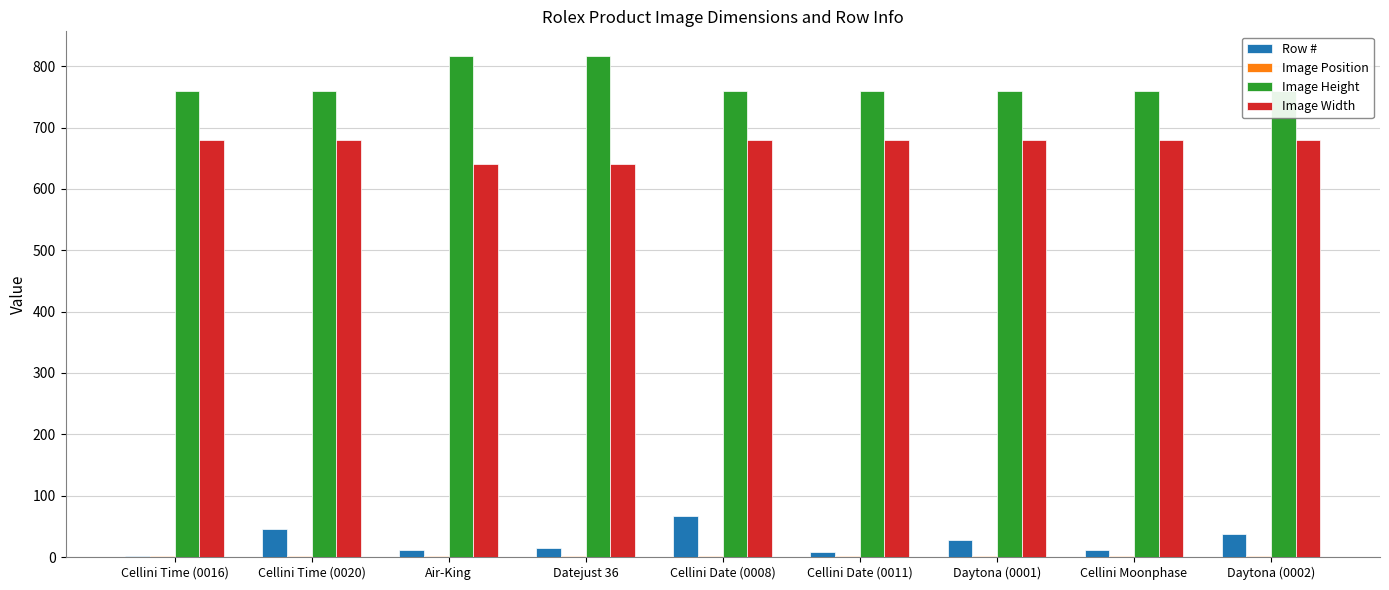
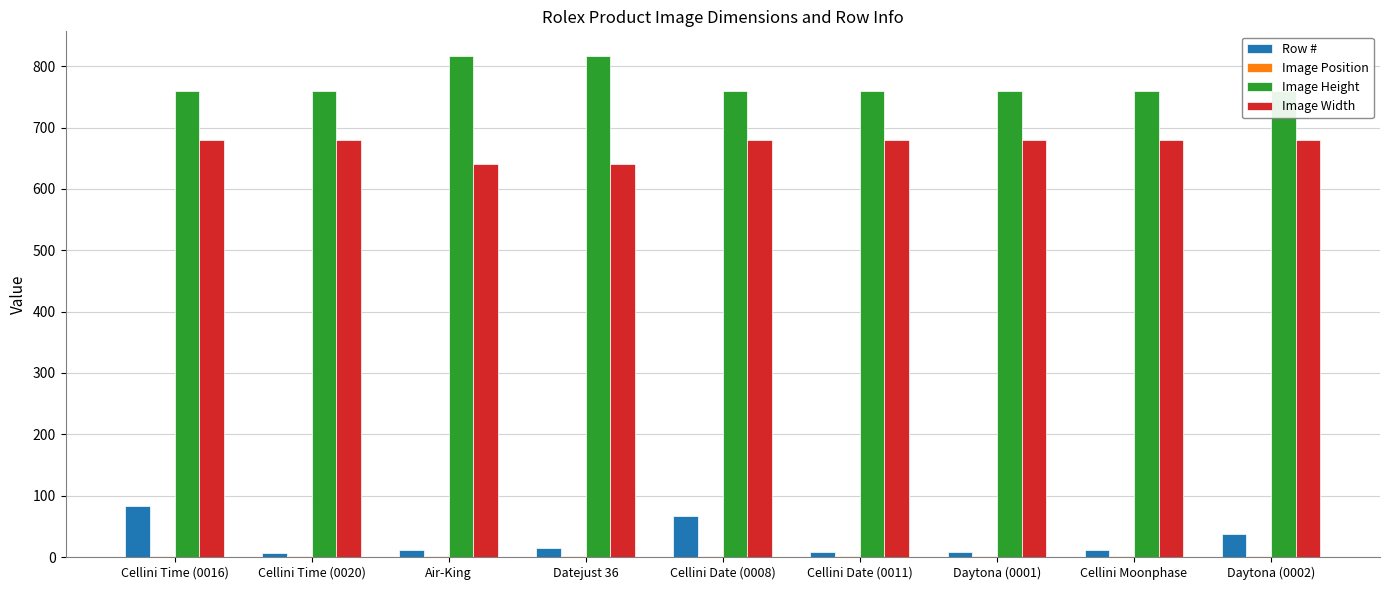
Row #, Cellini Time (0016): 0 -> 80
Row #, Cellini Time (0020): 50 -> 10
Row #, Daytona (0001): 30 -> 10
